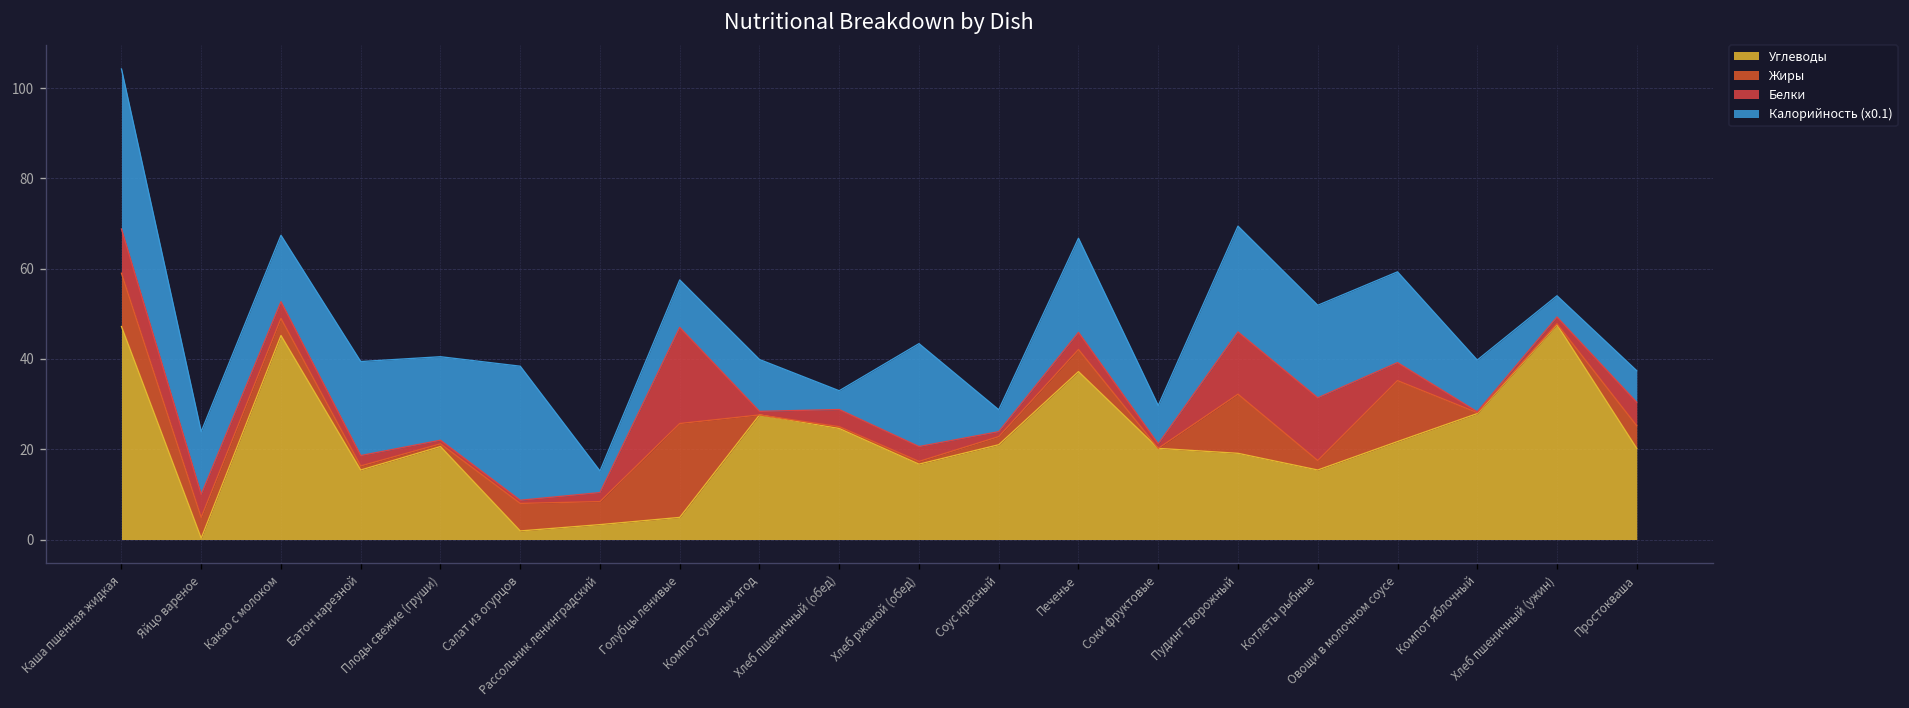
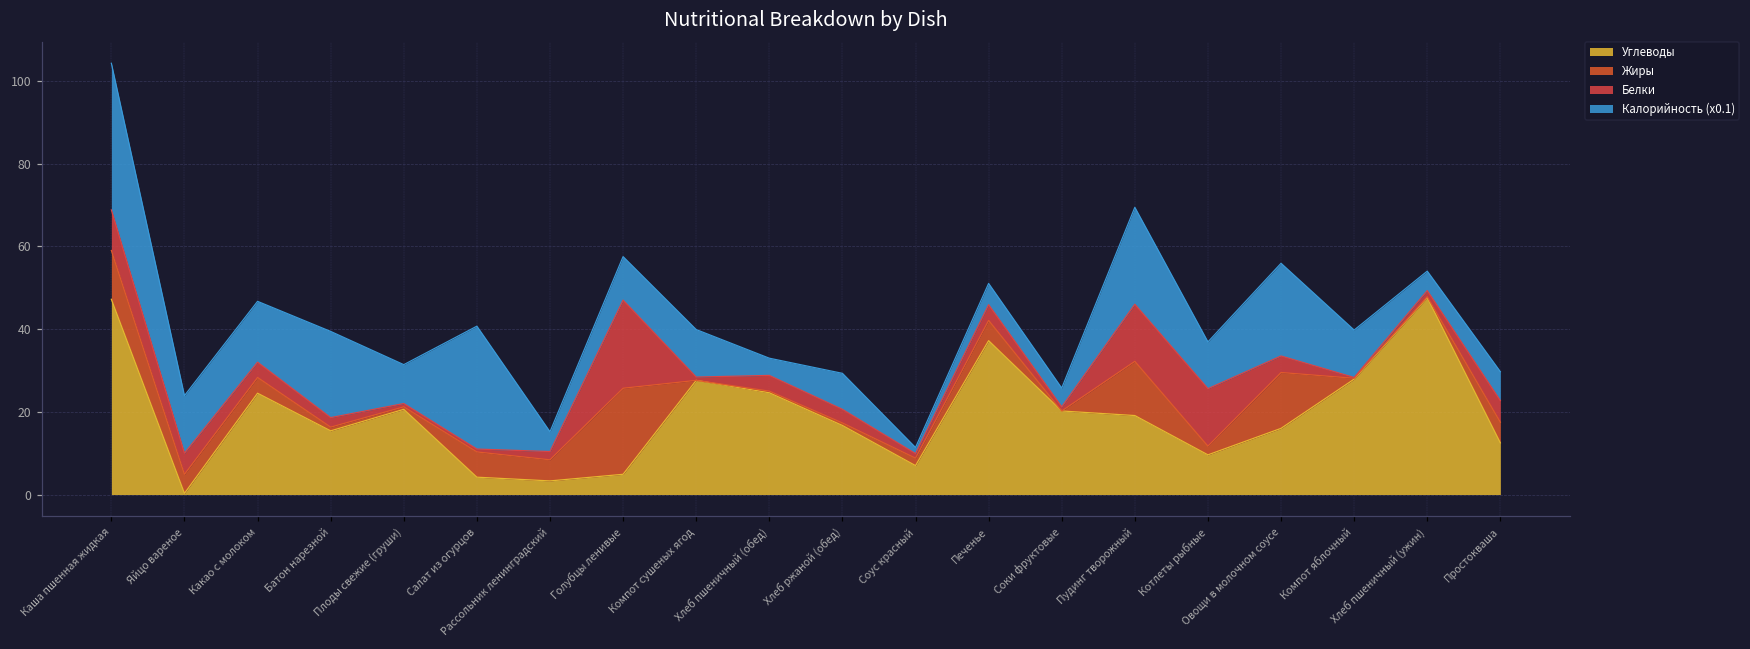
Углеводы, Какао с молоком: 45 -> 25
Калорийность (x0.1), Плоды свежие (груши): 18 -> 9
Углеводы, Салат из огурцов: 2 -> 4
Калорийность (x0.1), Хлеб ржаной (обед): 23 -> 9
Углеводы, Соус красный: 21 -> 7
Калорийность (x0.1), Соус красный: 5 -> 1
Калорийность (x0.1), Печенье: 21 -> 5
Калорийность (x0.1), Соки фруктовые: 8 -> 5
Углеводы, Котлеты рыбные: 15 -> 10
Калорийность (x0.1), Котлеты рыбные: 21 -> 11
Углеводы, Овощи в молочном соусе: 22 -> 16
Калорийность (x0.1), Овощи в молочном соусе: 20 -> 22
Углеводы, Простокваша: 20 -> 13
